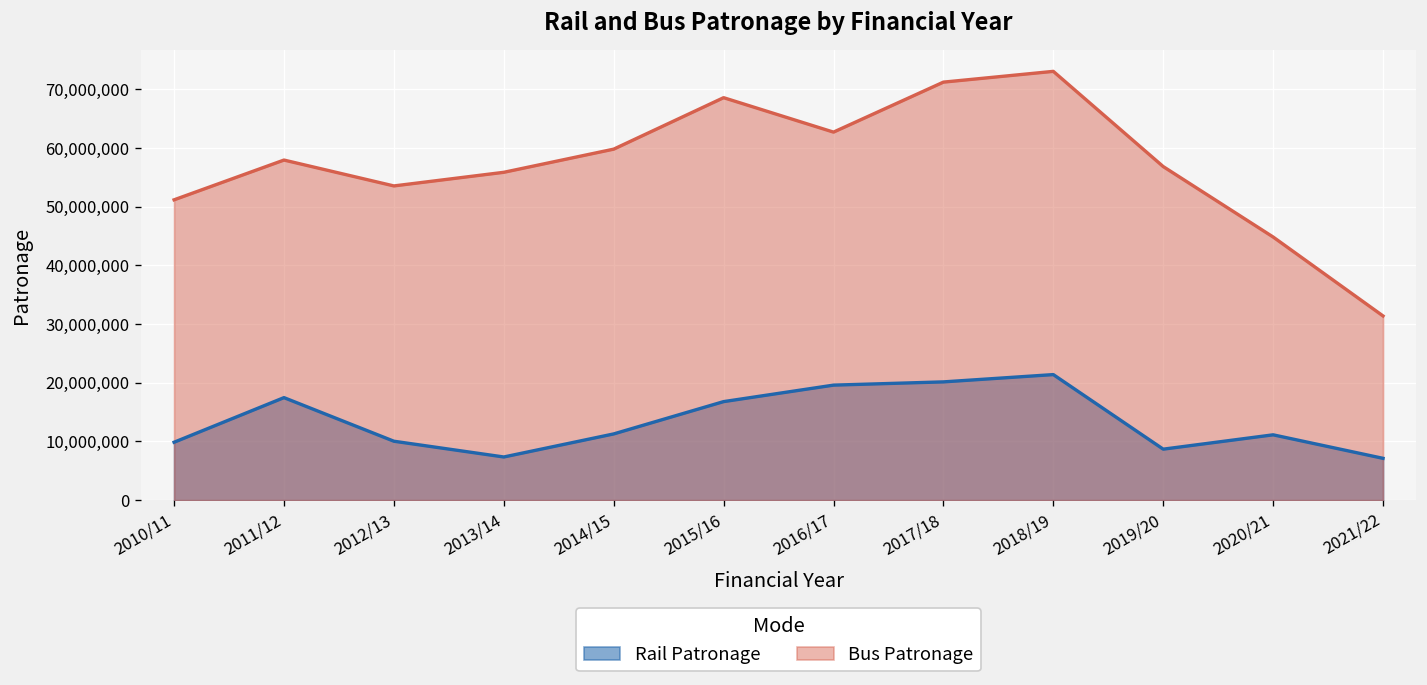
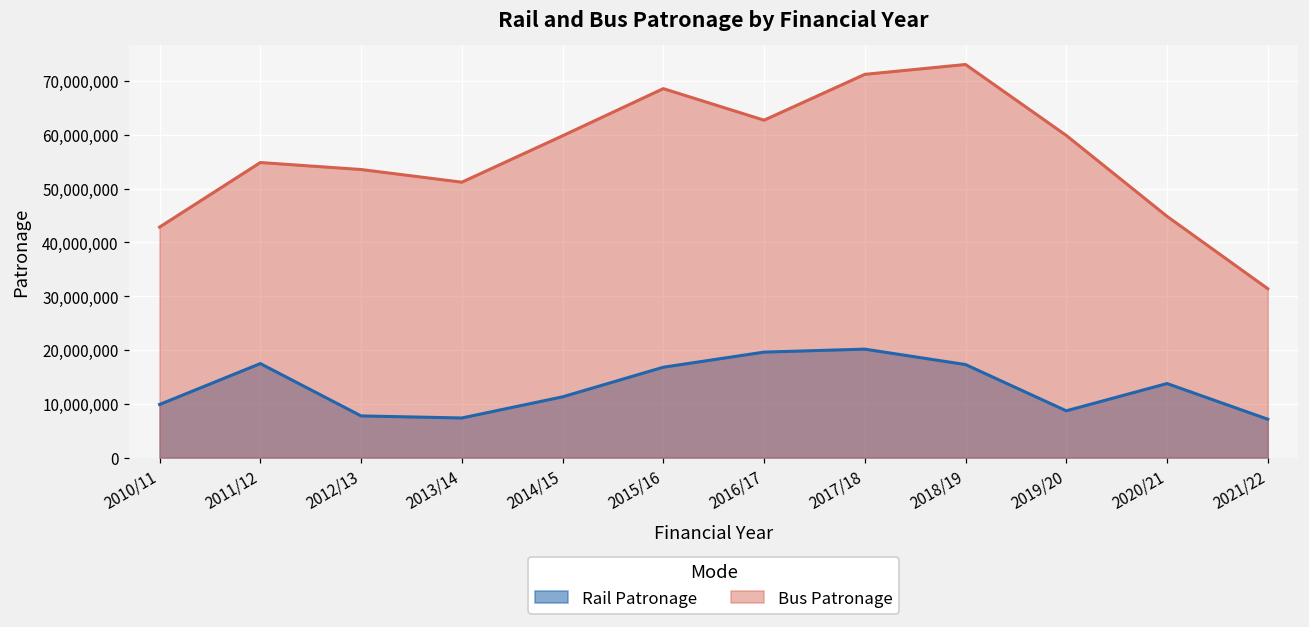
Bus Patronage, 2010/11: 51,000,000 -> 43,000,000
Bus Patronage, 2011/12: 58,000,000 -> 55,000,000
Rail Patronage, 2012/13: 10,000,000 -> 8,000,000
Bus Patronage, 2013/14: 56,000,000 -> 51,000,000
Rail Patronage, 2018/19: 21,000,000 -> 17,000,000
Bus Patronage, 2019/20: 57,000,000 -> 60,000,000
Rail Patronage, 2020/21: 11,000,000 -> 14,000,000
